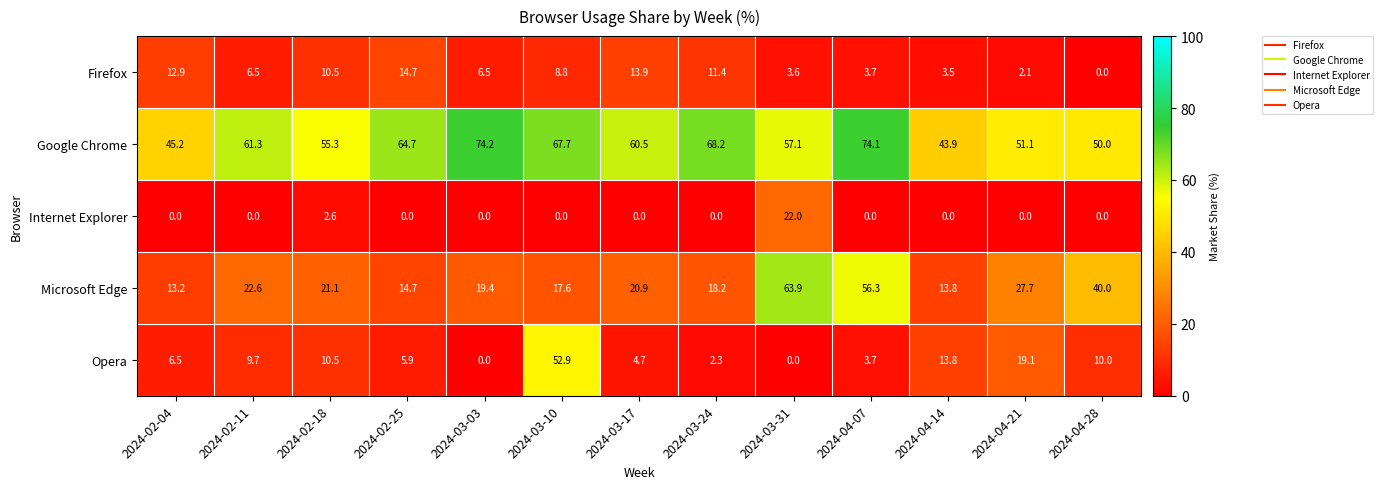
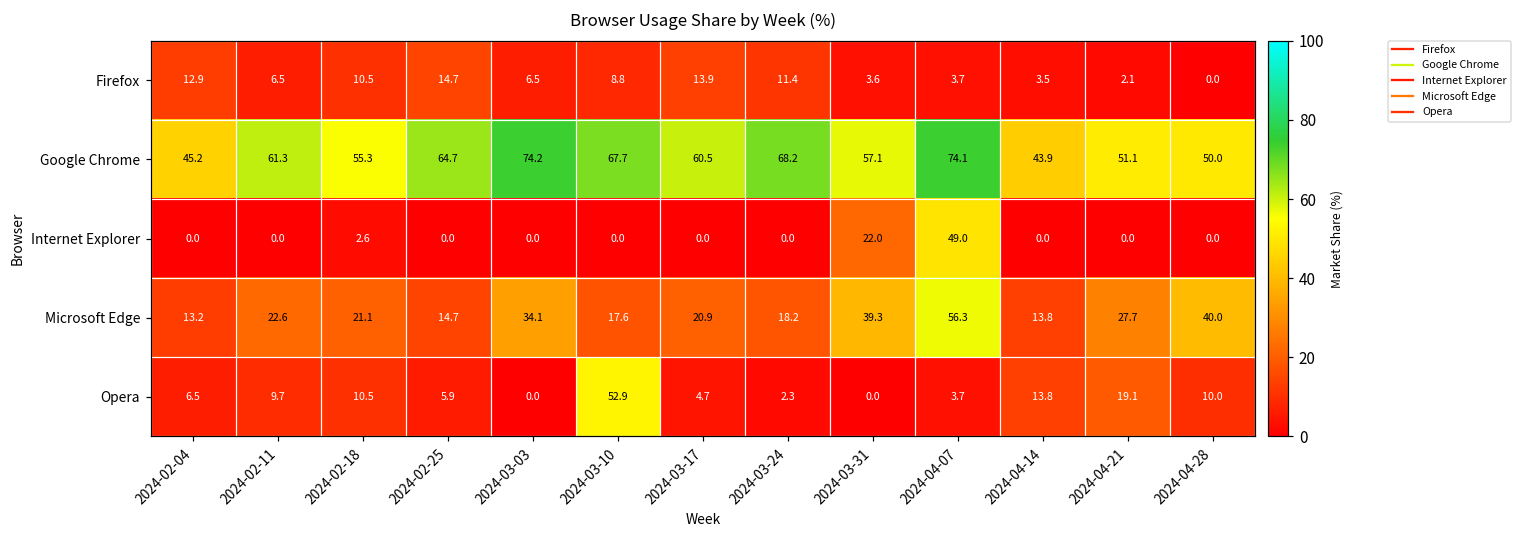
Internet Explorer, 2024-04-07: 0.0 -> 49.0
Microsoft Edge, 2024-03-03: 19.4 -> 34.1
Microsoft Edge, 2024-03-31: 63.9 -> 39.3
